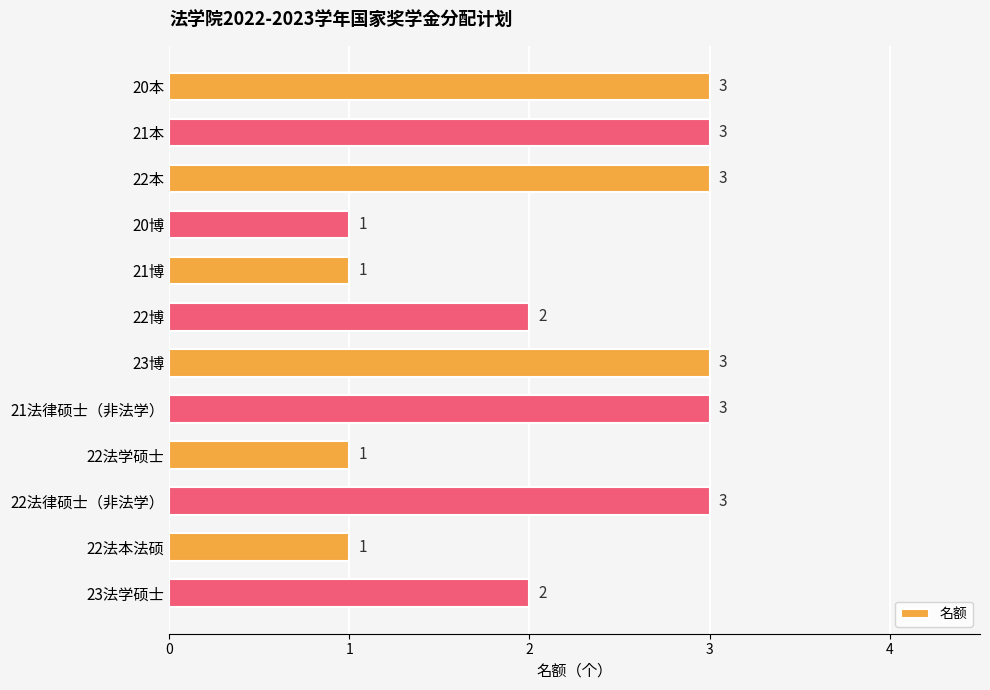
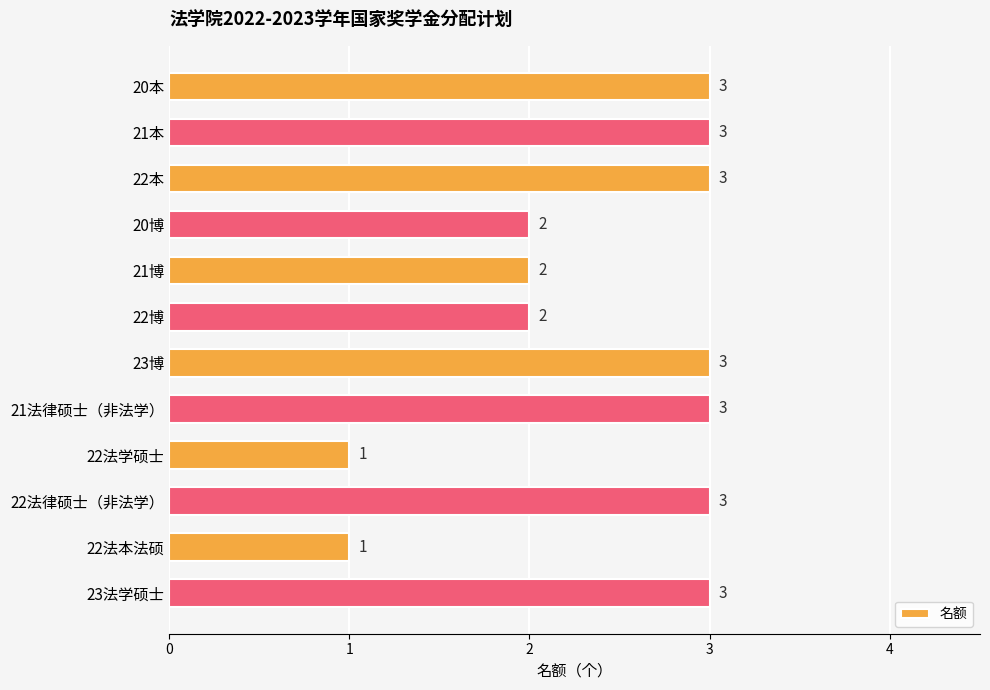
20博: 1 -> 2
21博: 1 -> 2
23法学硕士: 2 -> 3
